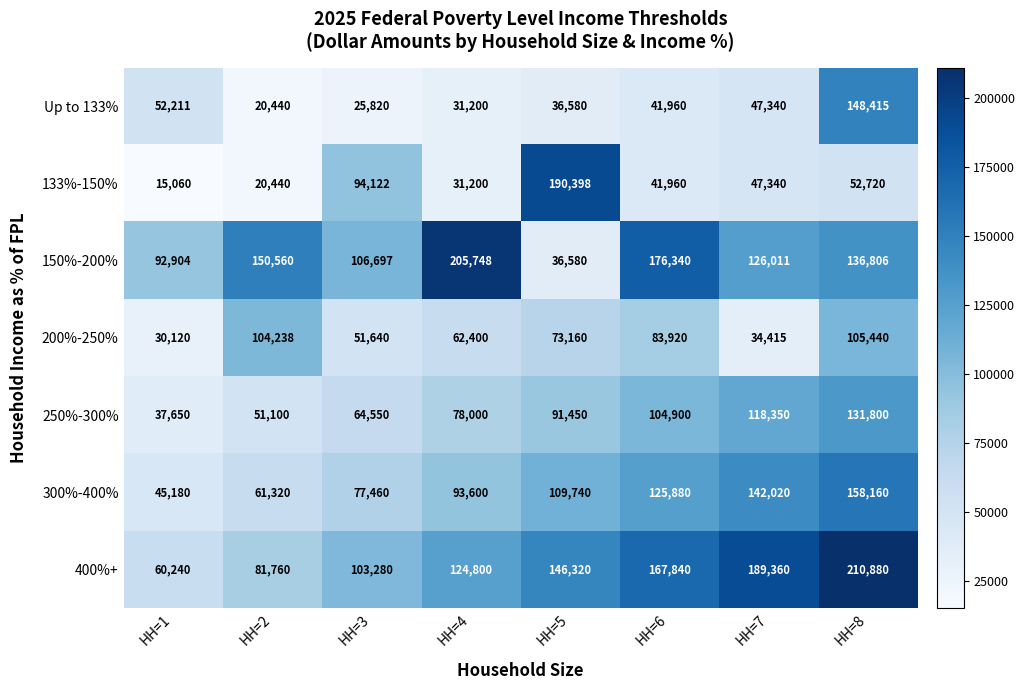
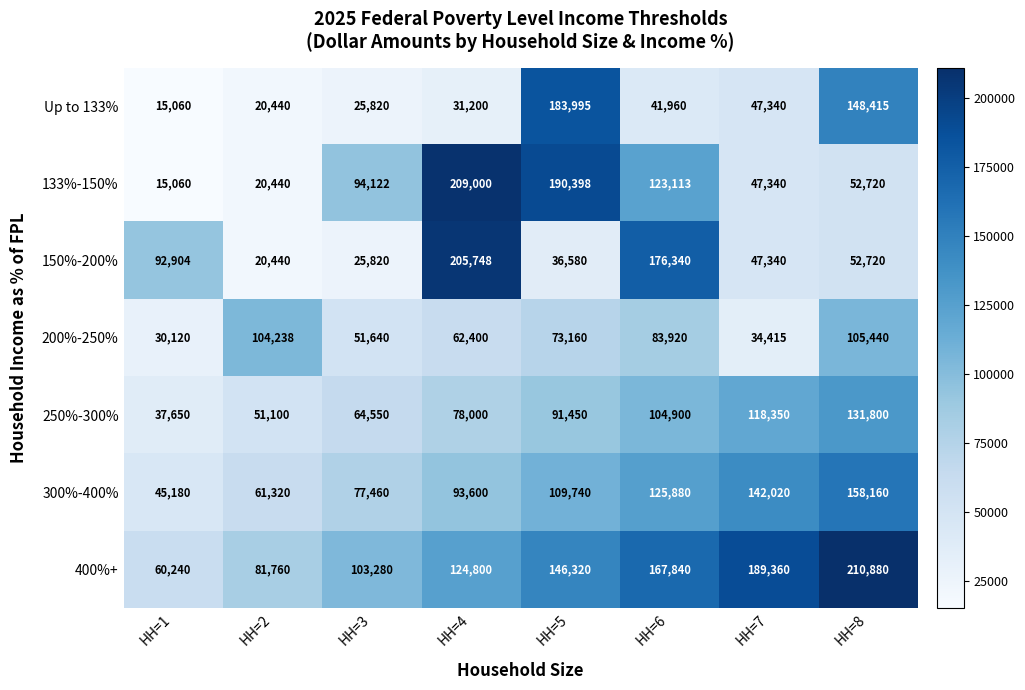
Up to 133%, HH=1: 52,211 -> 15,060
Up to 133%, HH=5: 36,580 -> 183,995
133%-150%, HH=4: 31,200 -> 209,000
133%-150%, HH=6: 41,960 -> 123,113
150%-200%, HH=2: 150,560 -> 20,440
150%-200%, HH=3: 106,697 -> 25,820
150%-200%, HH=7: 126,011 -> 47,340
150%-200%, HH=8: 136,806 -> 52,720
